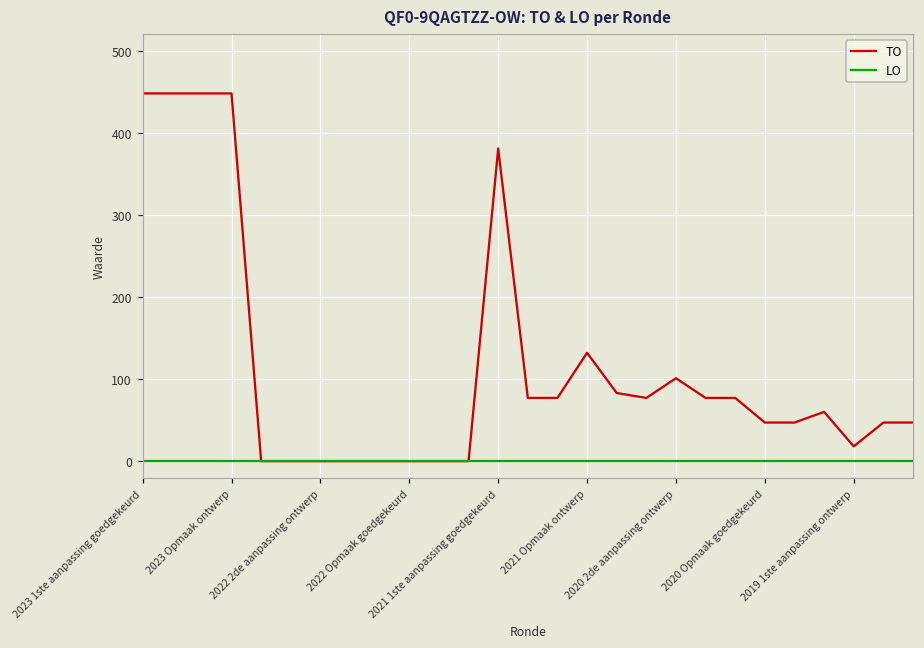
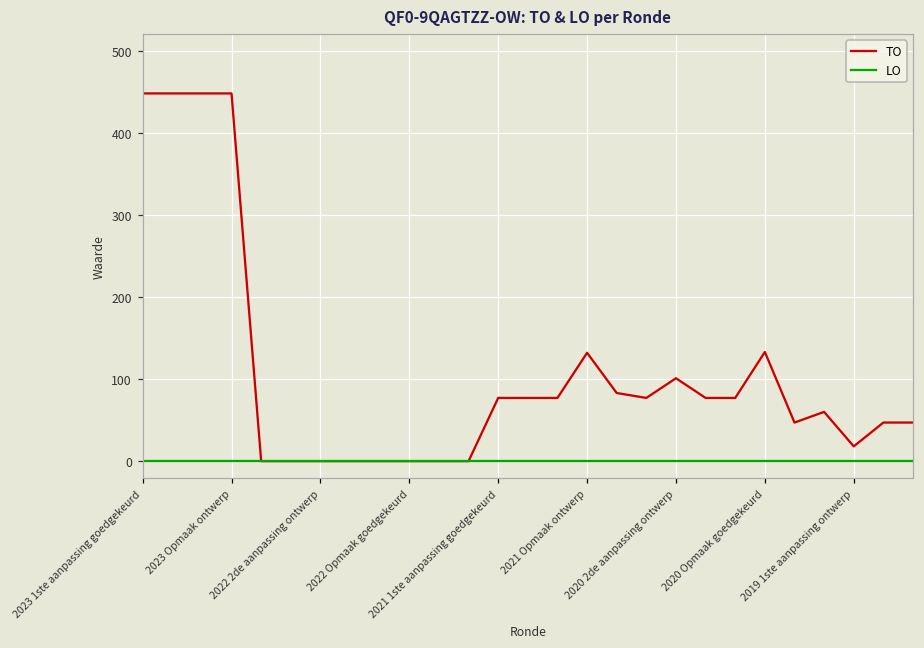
TO, 2021 1ste aanpassing goedgekeurd: 380 -> 80
TO, 2020 Opmaak goedgekeurd: 50 -> 130
